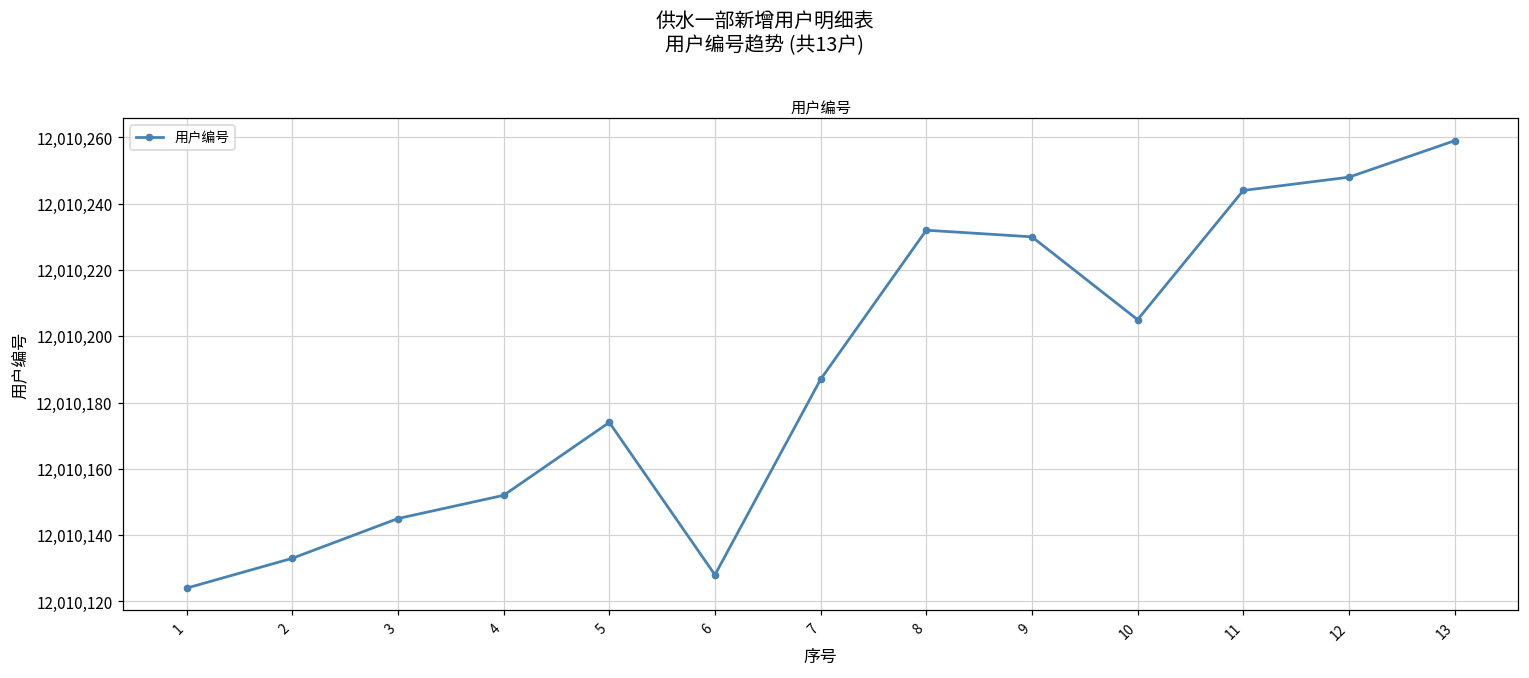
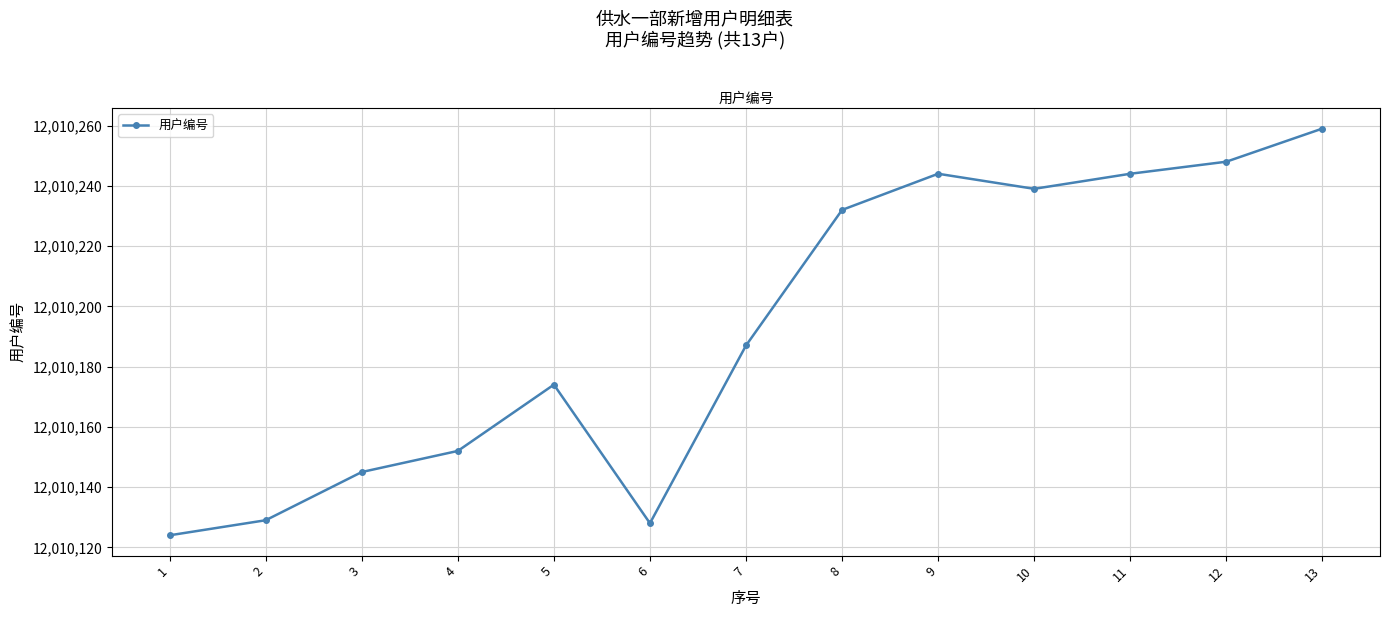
2: 12,010,133 -> 12,010,129
9: 12,010,230 -> 12,010,244
10: 12,010,205 -> 12,010,239
